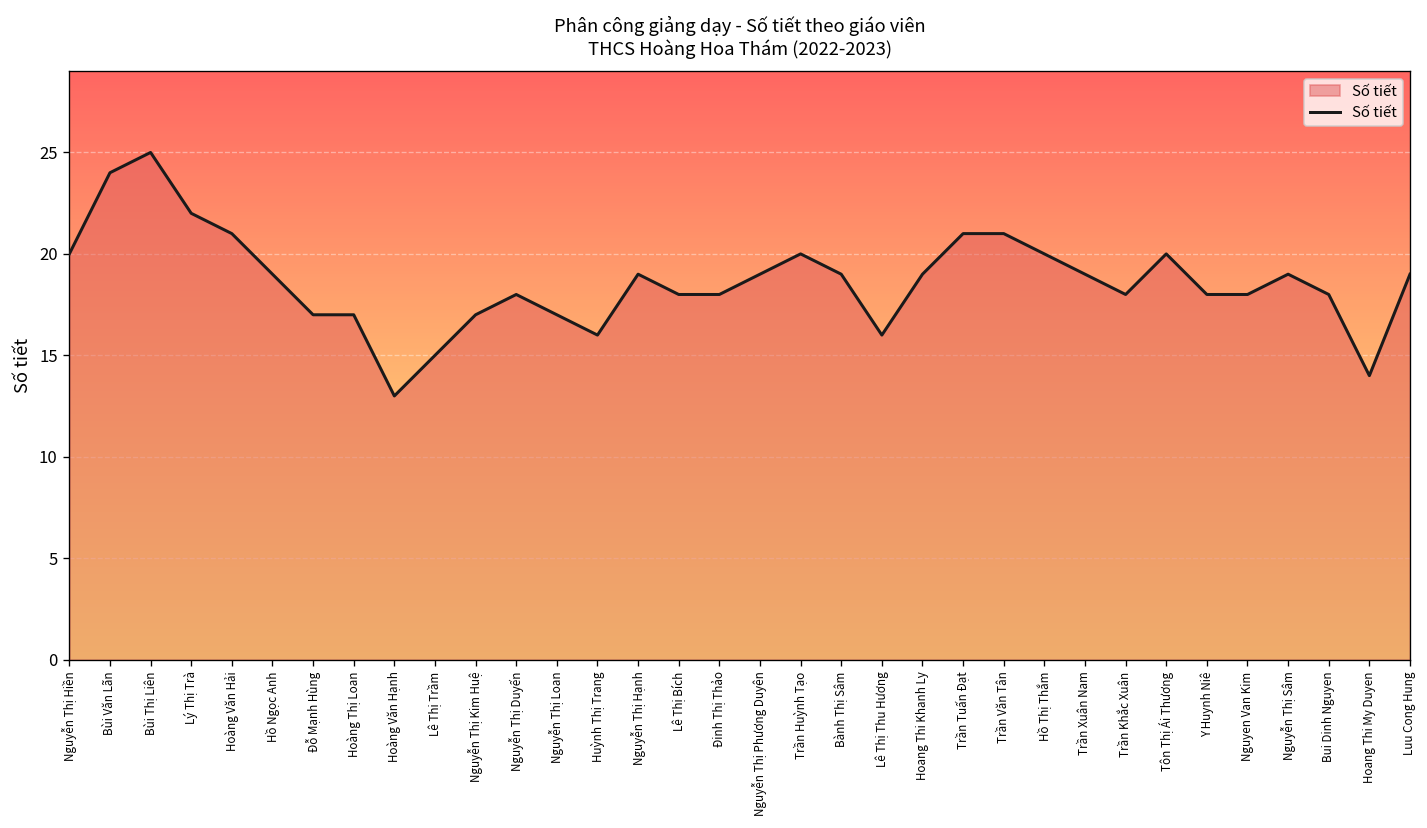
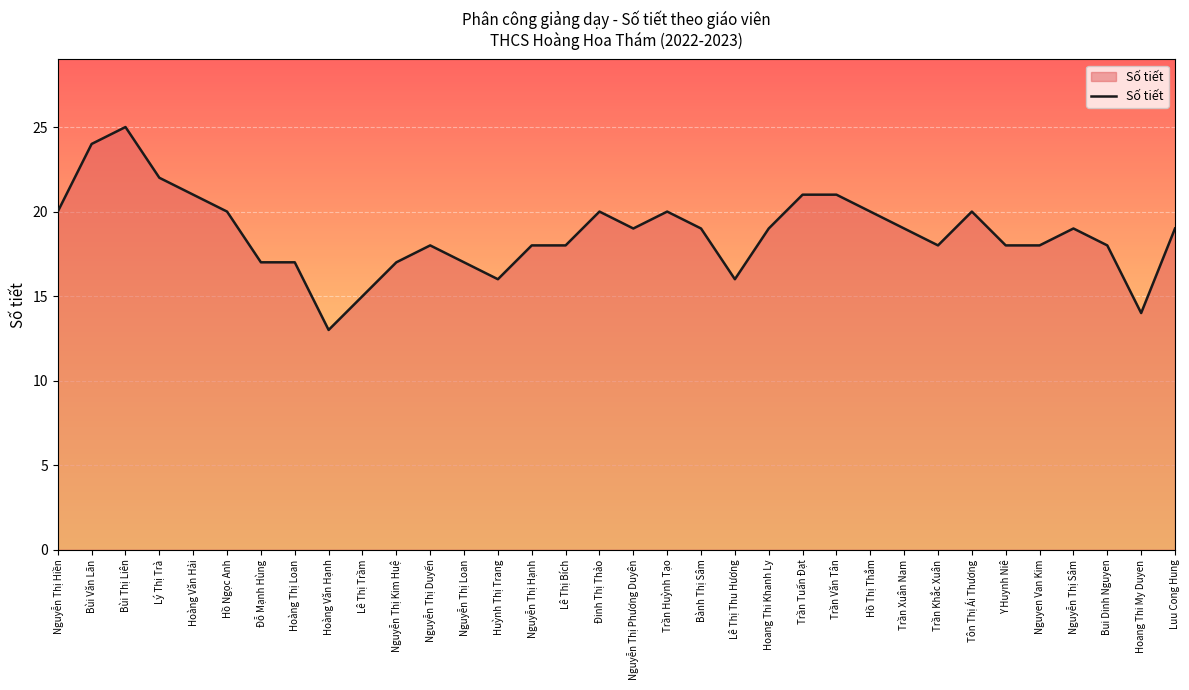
Hồ Ngọc Anh: 19 -> 20
Nguyễn Thị Hạnh: 19 -> 18
Đinh Thị Thảo: 18 -> 20
